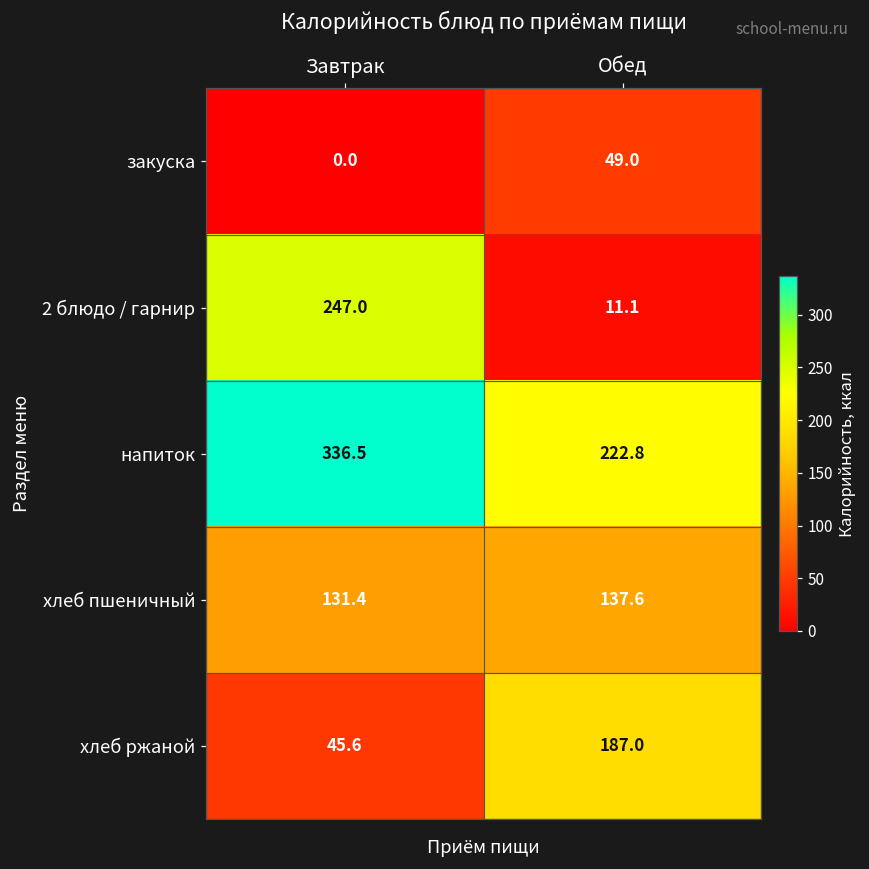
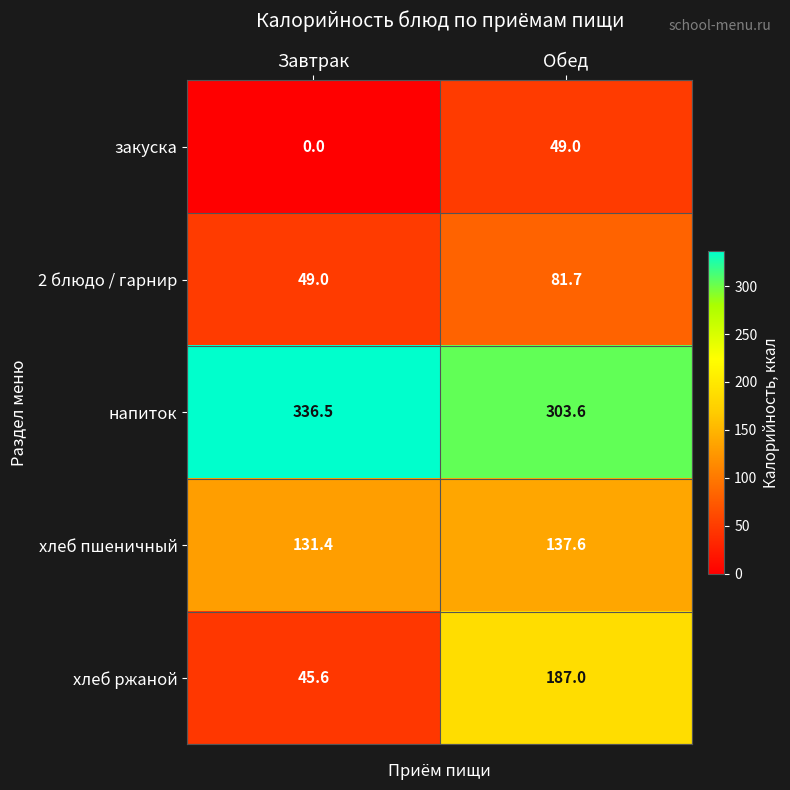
2 блюдо / гарнир, Завтрак: 247.0 -> 49.0
2 блюдо / гарнир, Обед: 11.1 -> 81.7
напиток, Обед: 222.8 -> 303.6
